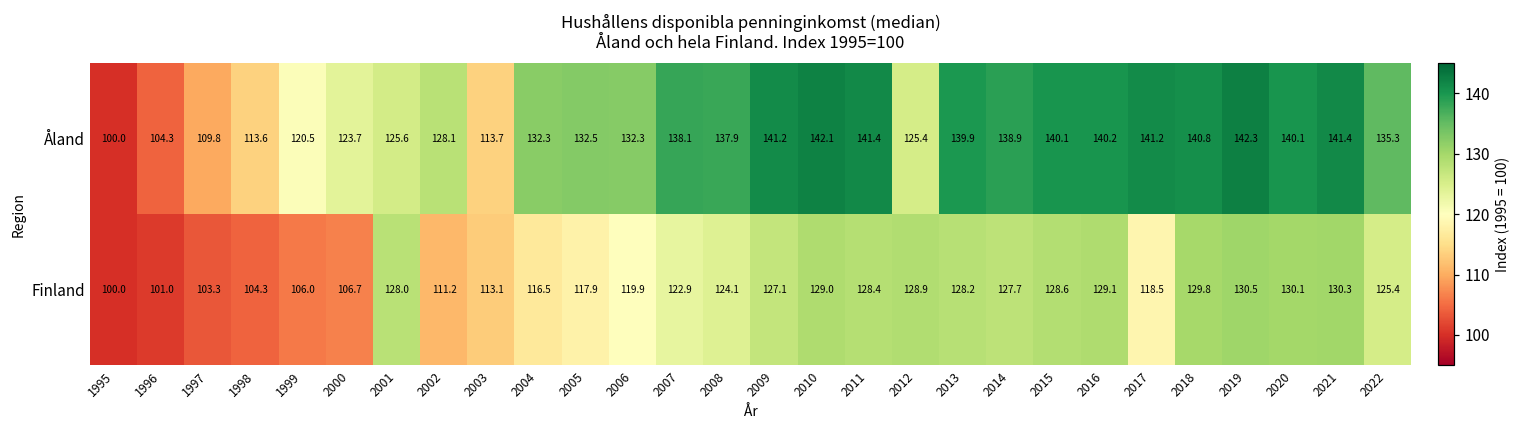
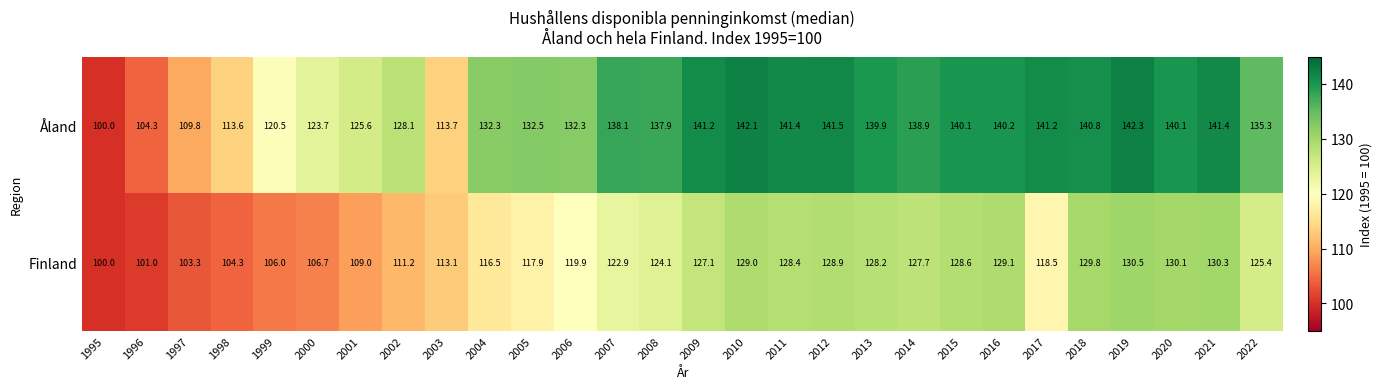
Åland, 2012: 125.4 -> 141.5
Finland, 2001: 128.0 -> 109.0
